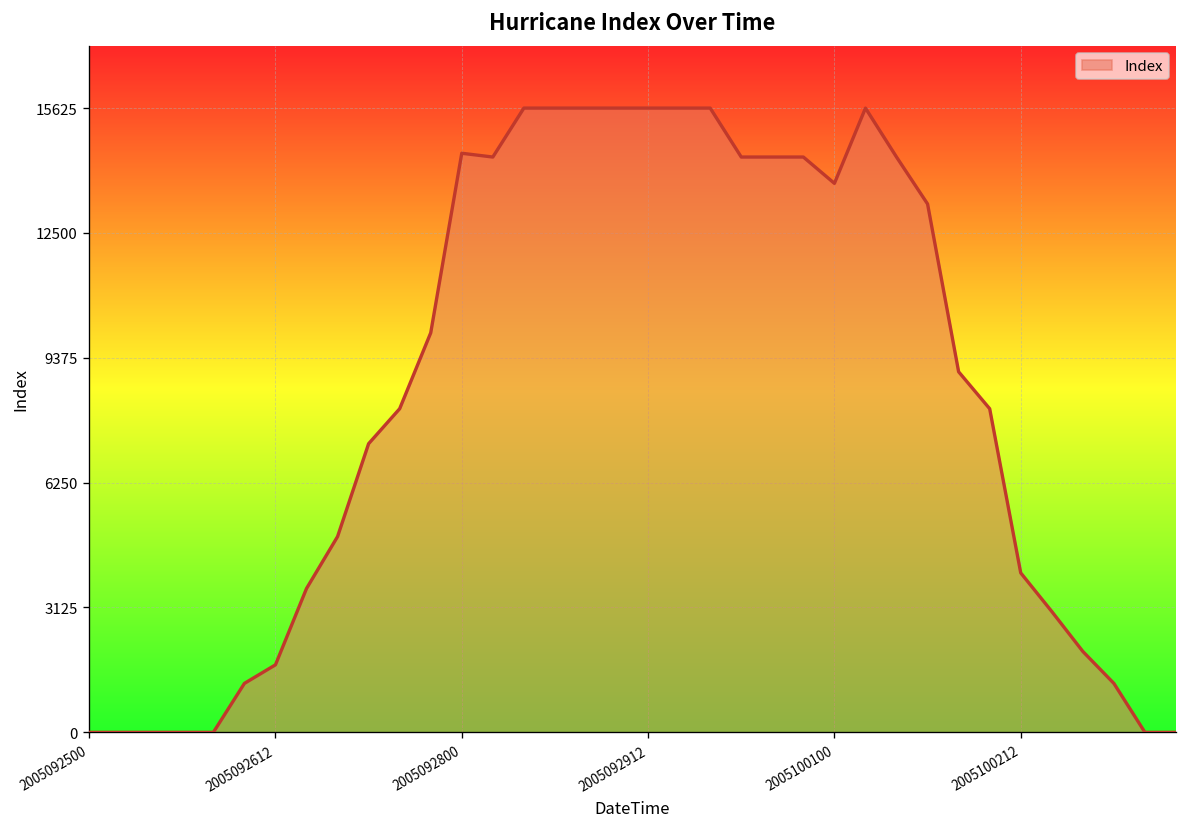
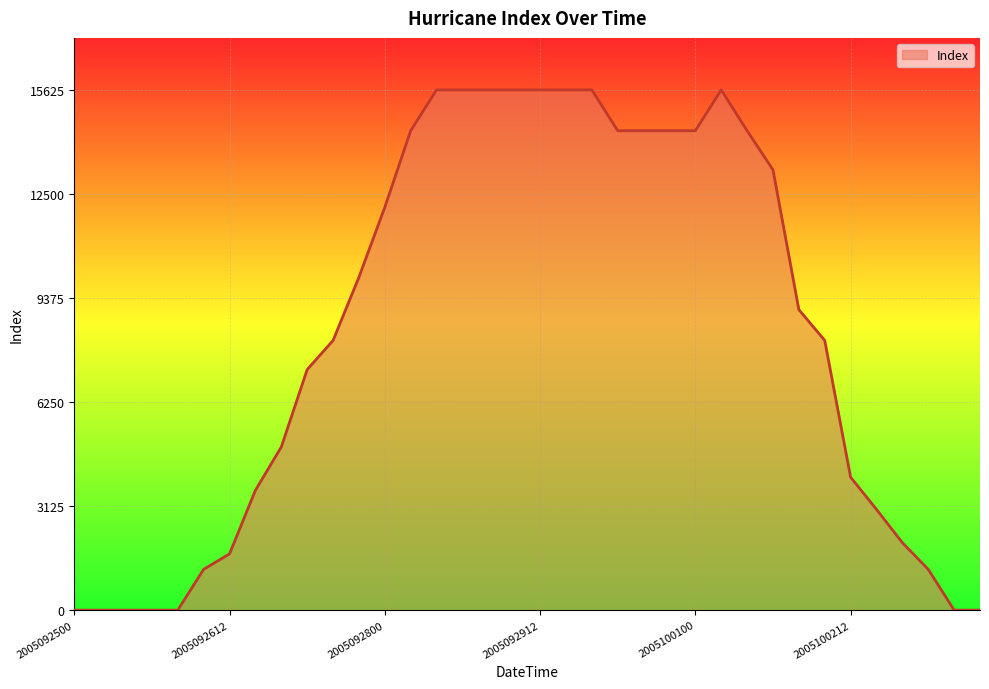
2005092800: 14500 -> 12100
2005100100: 13700 -> 14400
